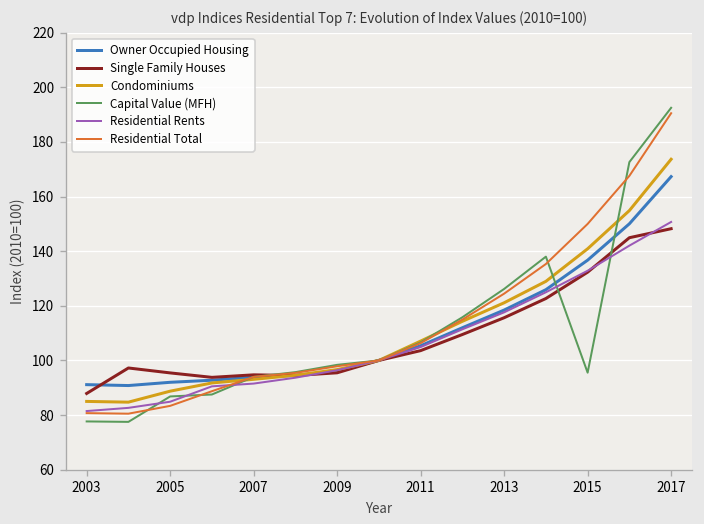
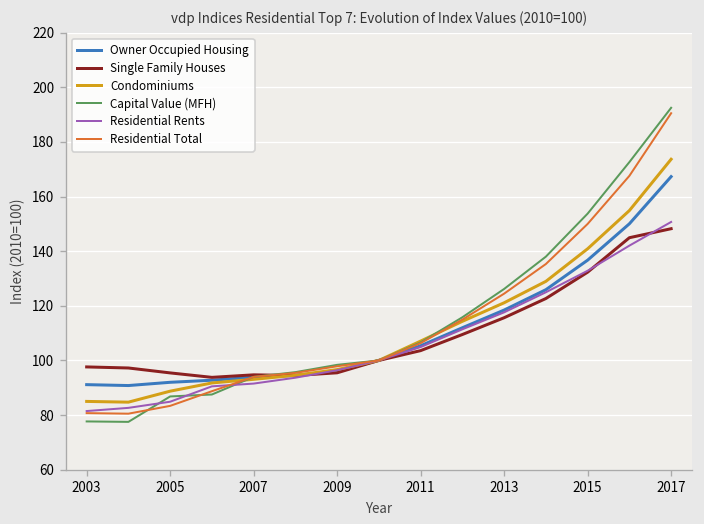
Single Family Houses, 2003: 88 -> 98
Capital Value (MFH), 2015: 96 -> 154
